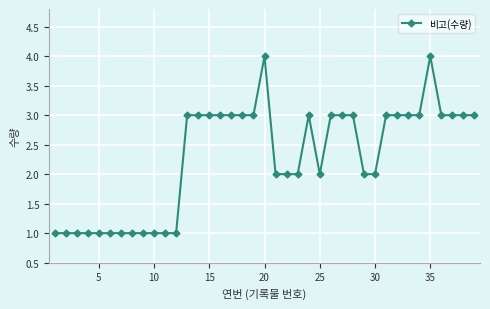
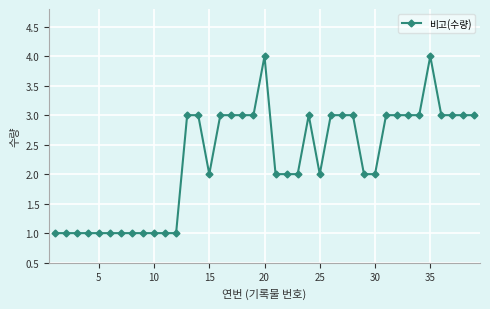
15: 3 -> 2
